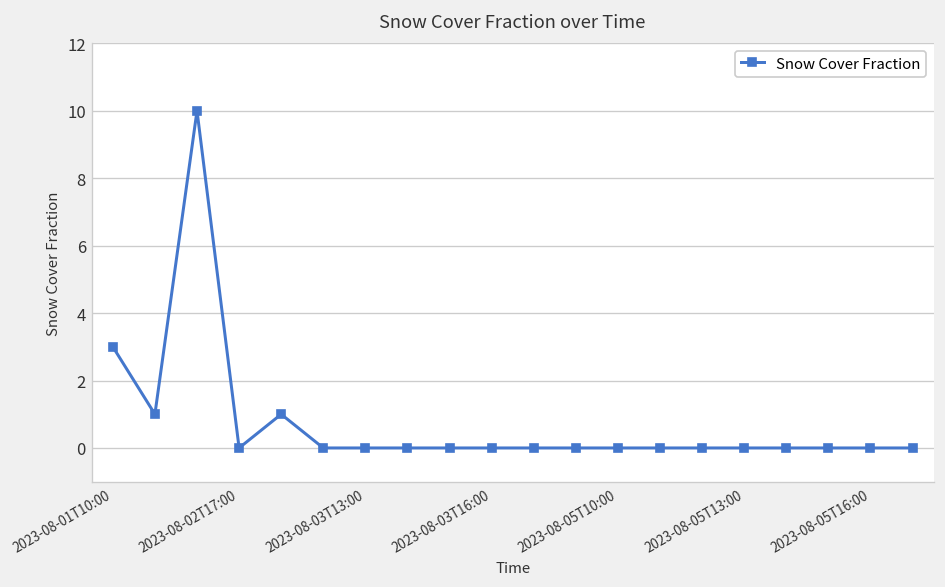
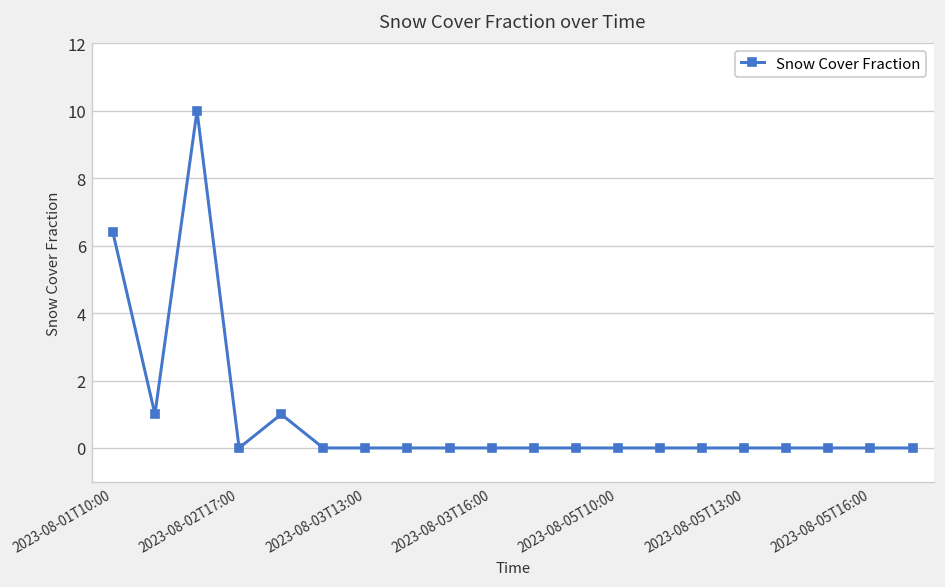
2023-08-01T10:00: 3.0 -> 6.4
